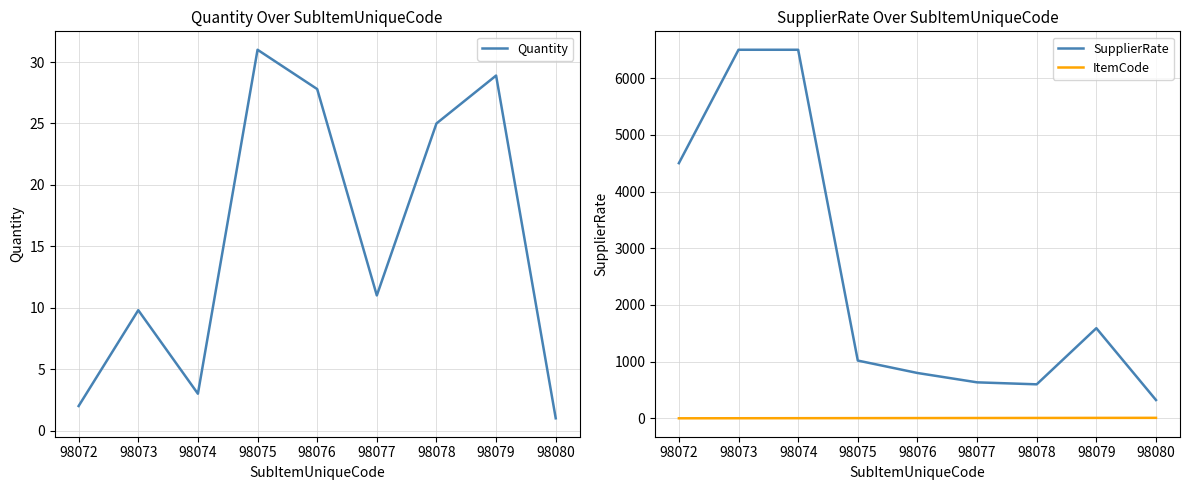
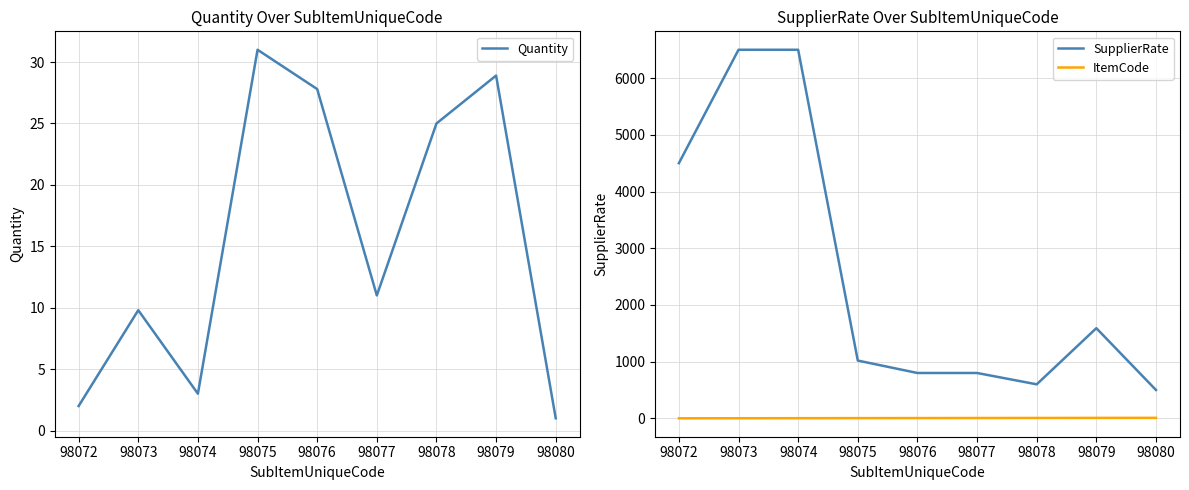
SupplierRate Over SubItemUniqueCode, SupplierRate, 98077: 600 -> 800
SupplierRate Over SubItemUniqueCode, SupplierRate, 98080: 300 -> 500
